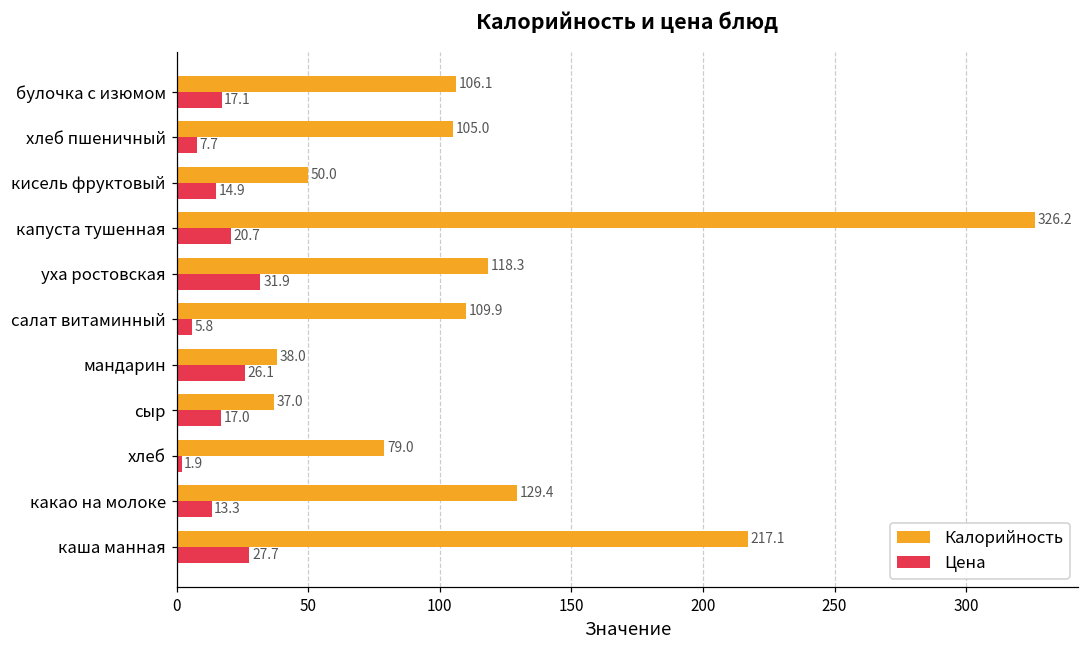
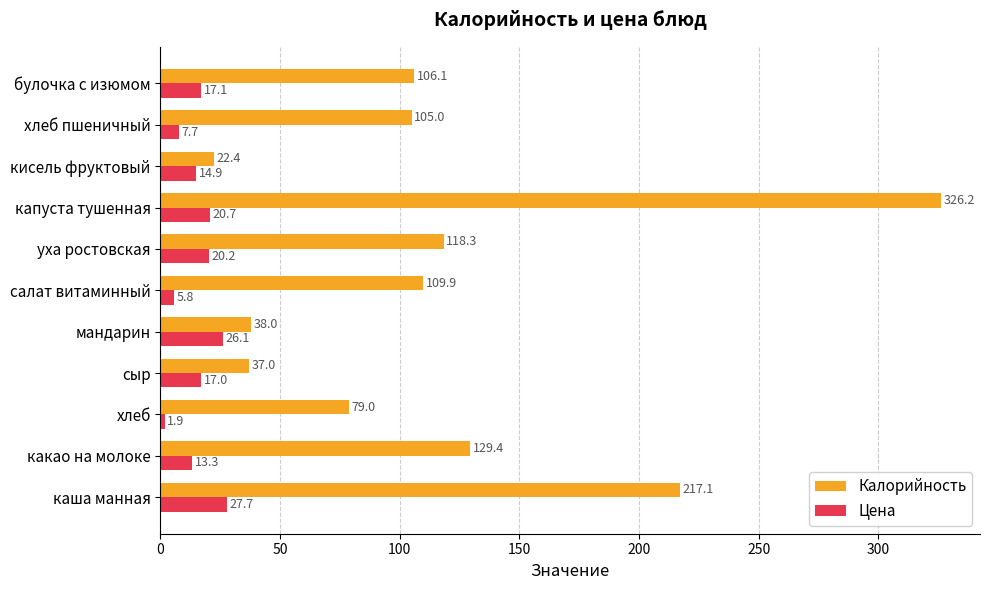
Калорийность, кисель фруктовый: 50.0 -> 22.4
Цена, уха ростовская: 31.9 -> 20.2
